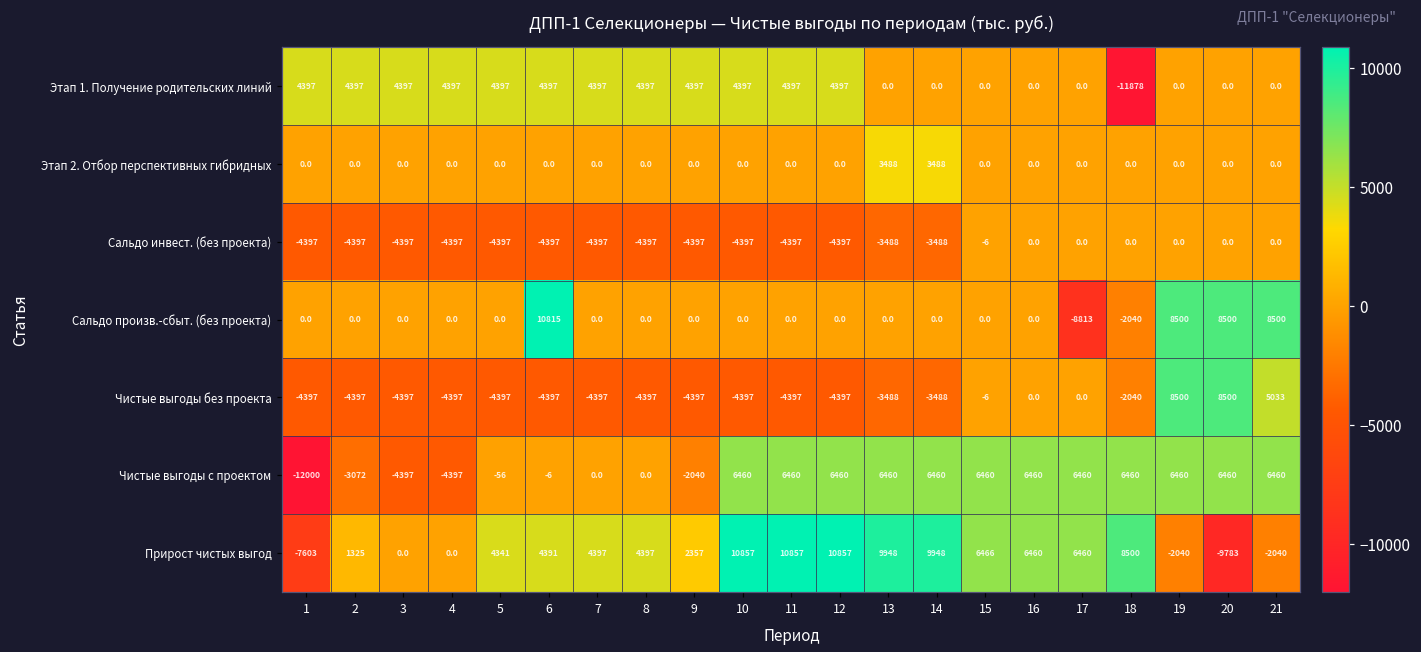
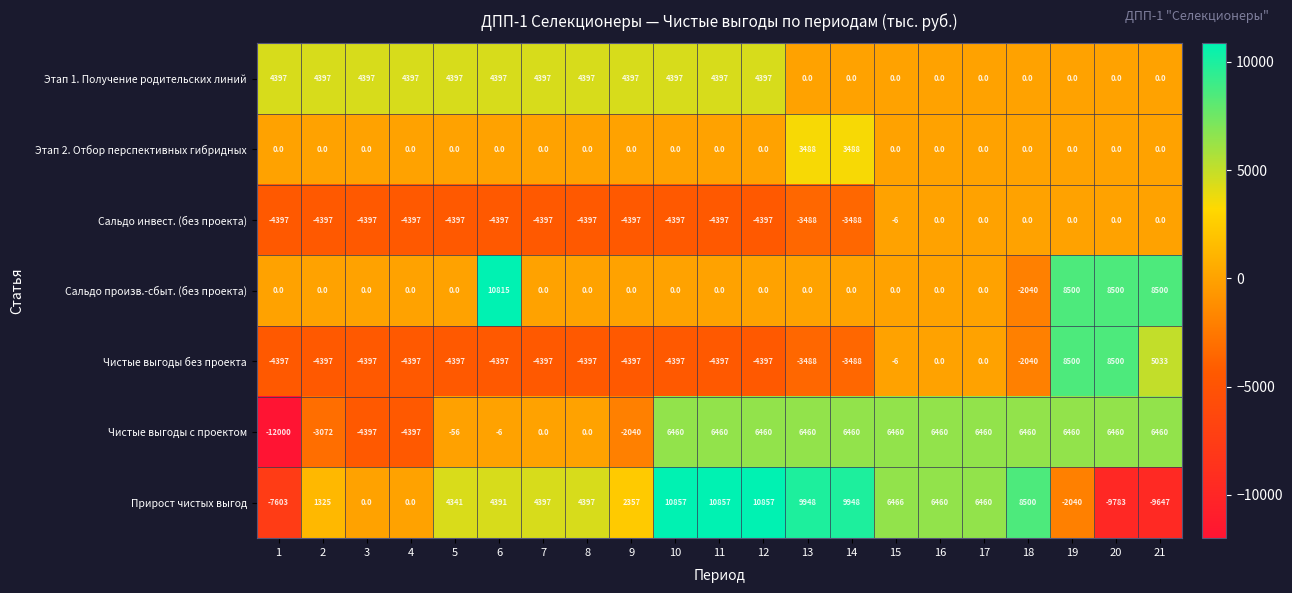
Этап 1. Получение родительских линий, 18: -11878 -> 0.0
Сальдо произв.-сбыт. (без проекта), 17: -8813 -> 0.0
Прирост чистых выгод, 21: -2040 -> -9647
